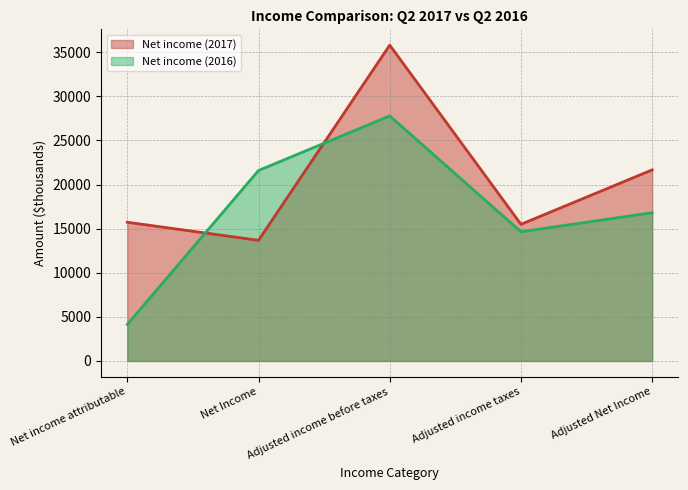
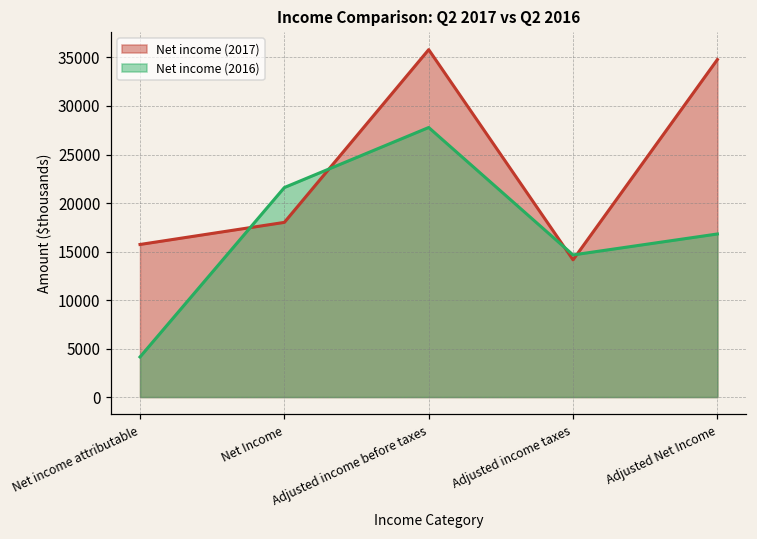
Net income (2017), Net Income: 14000 -> 18000
Net income (2017), Adjusted income taxes: 15000 -> 14000
Net income (2017), Adjusted Net Income: 22000 -> 35000
